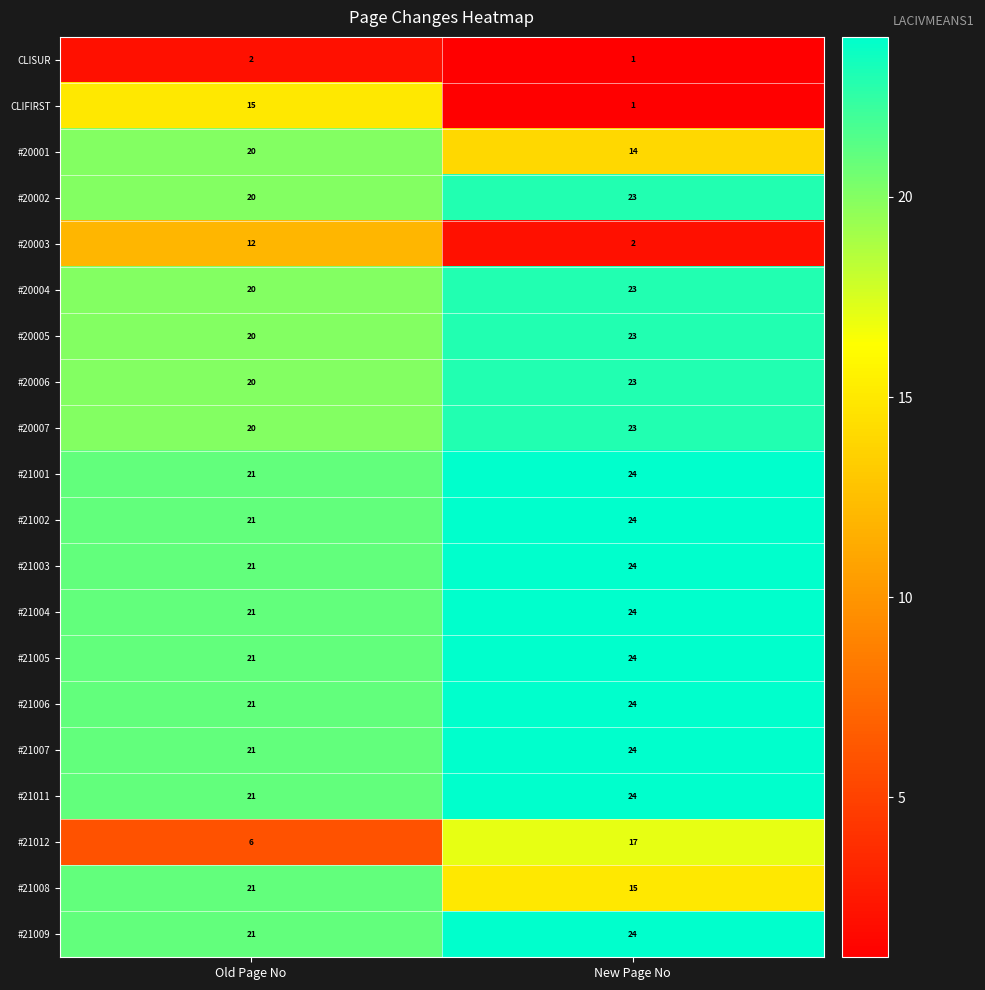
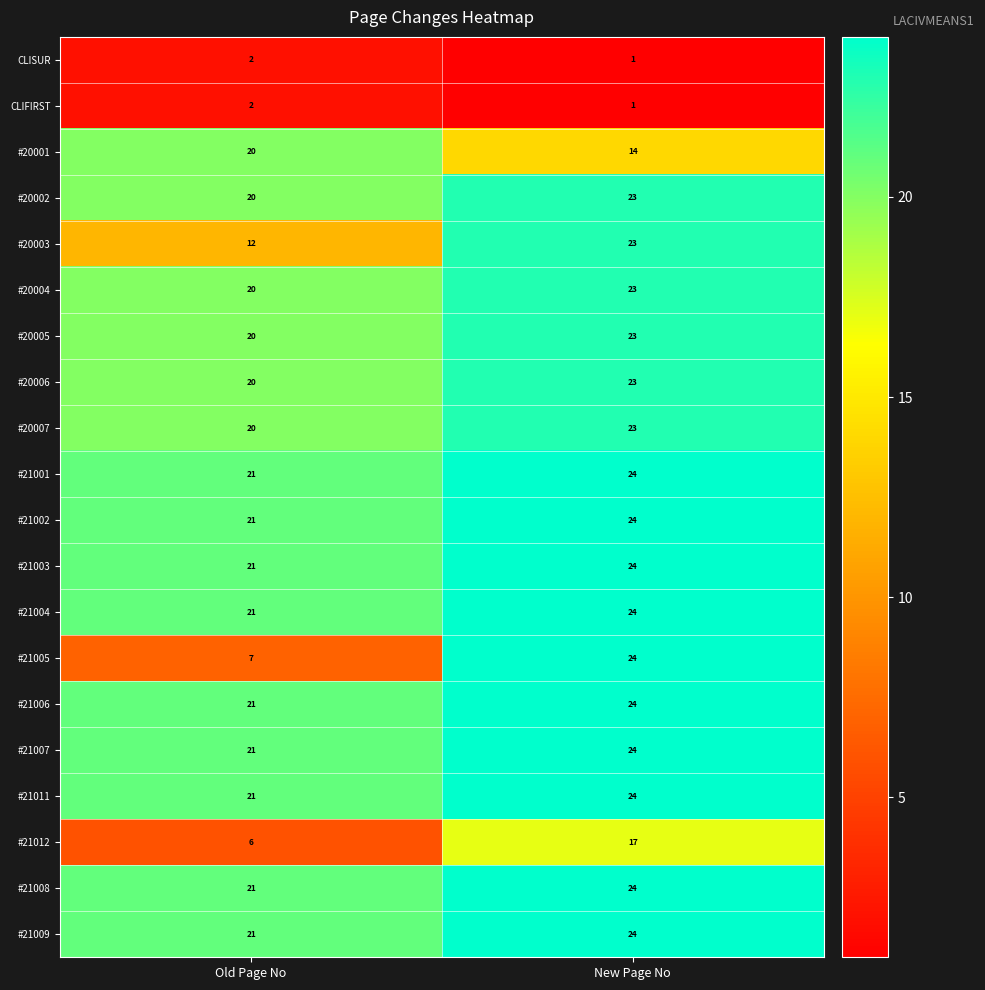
CLIFIRST, Old Page No: 15 -> 2
#20003, New Page No: 2 -> 23
#21005, Old Page No: 21 -> 7
#21008, New Page No: 15 -> 24
